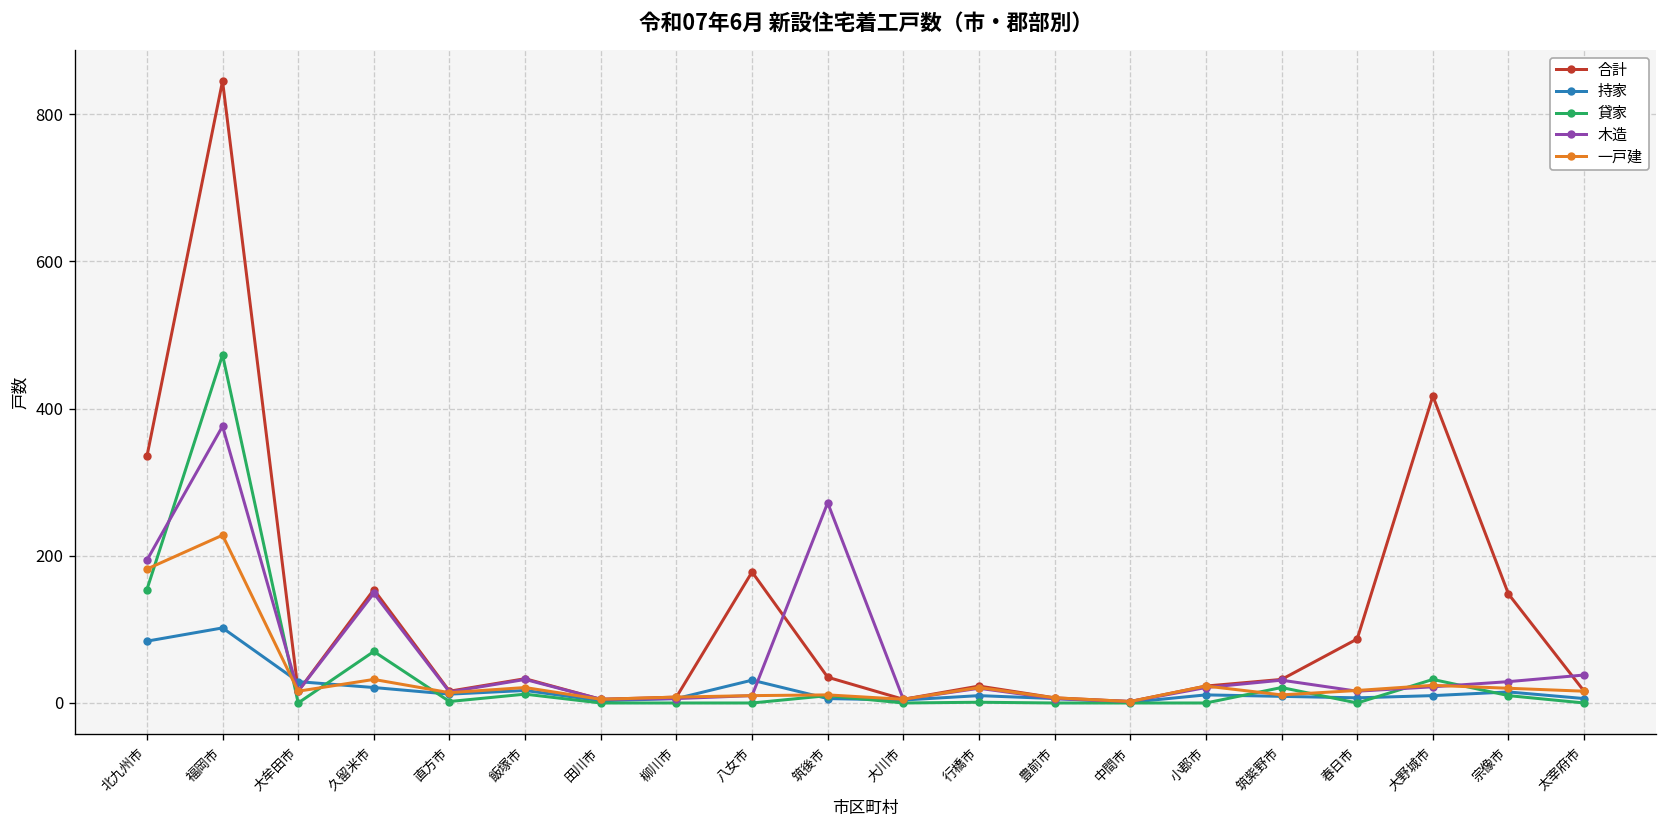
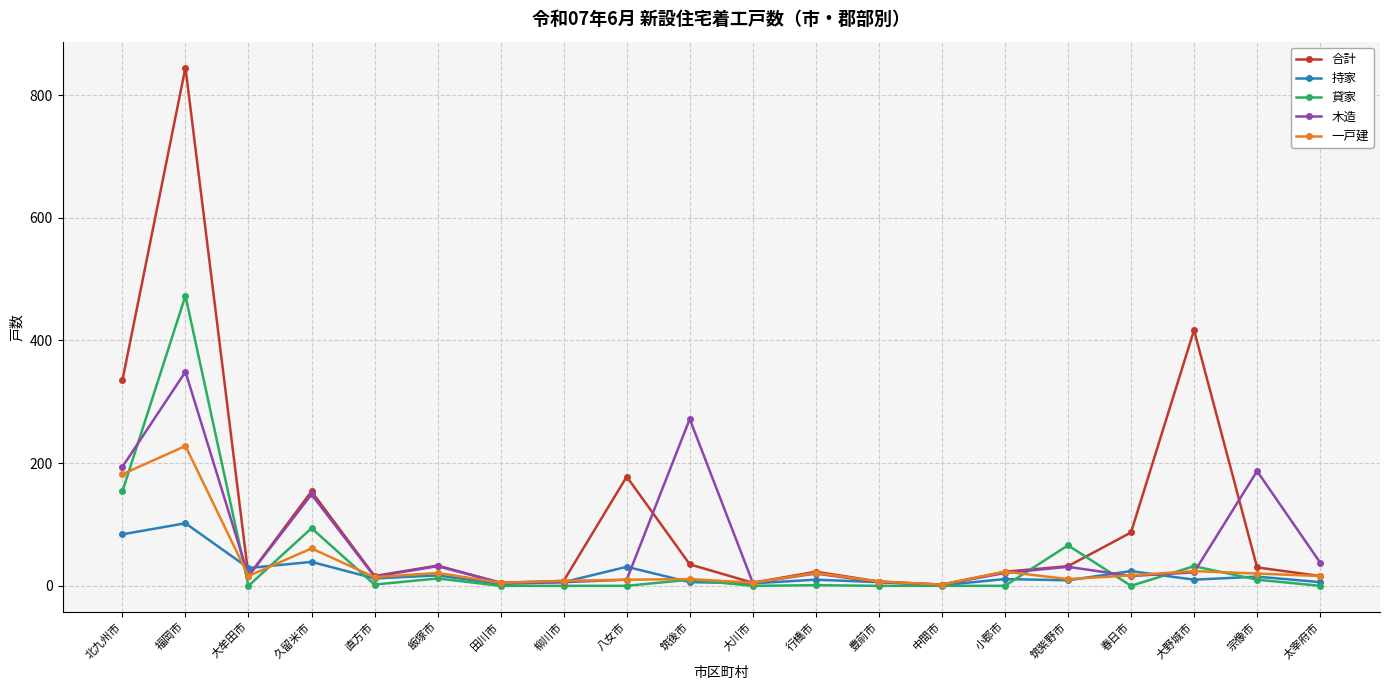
木造, 福岡市: 380 -> 350
持家, 久留米市: 20 -> 40
貸家, 久留米市: 70 -> 90
一戸建, 久留米市: 30 -> 60
貸家, 筑紫野市: 20 -> 70
持家, 春日市: 10 -> 20
合計, 宗像市: 150 -> 30
木造, 宗像市: 30 -> 190
